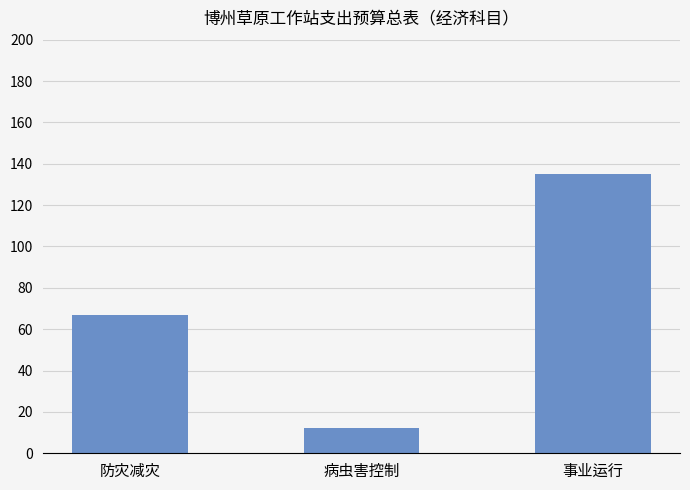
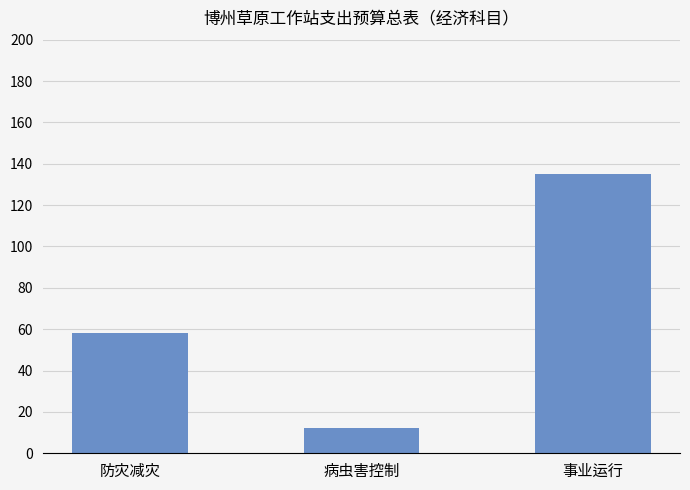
防灾减灾: 67 -> 58
